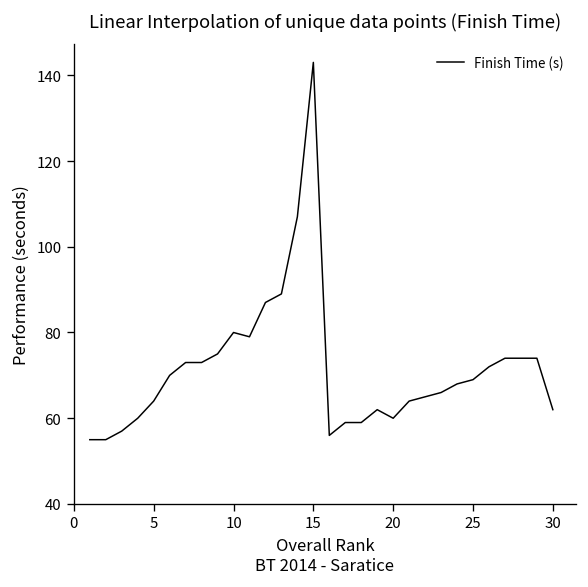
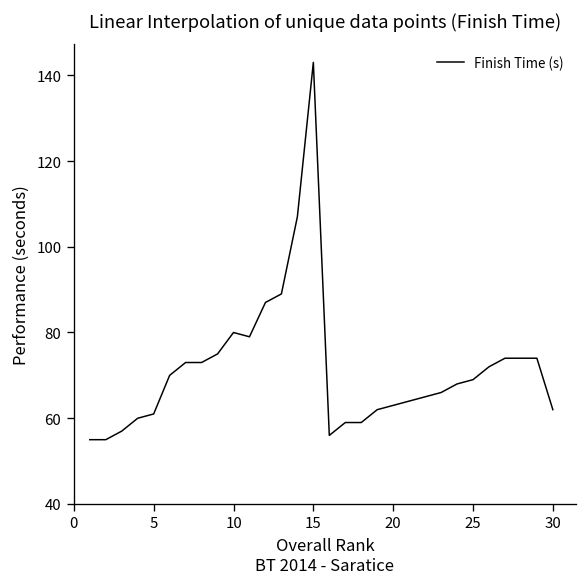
5: 64 -> 61
20: 60 -> 63
